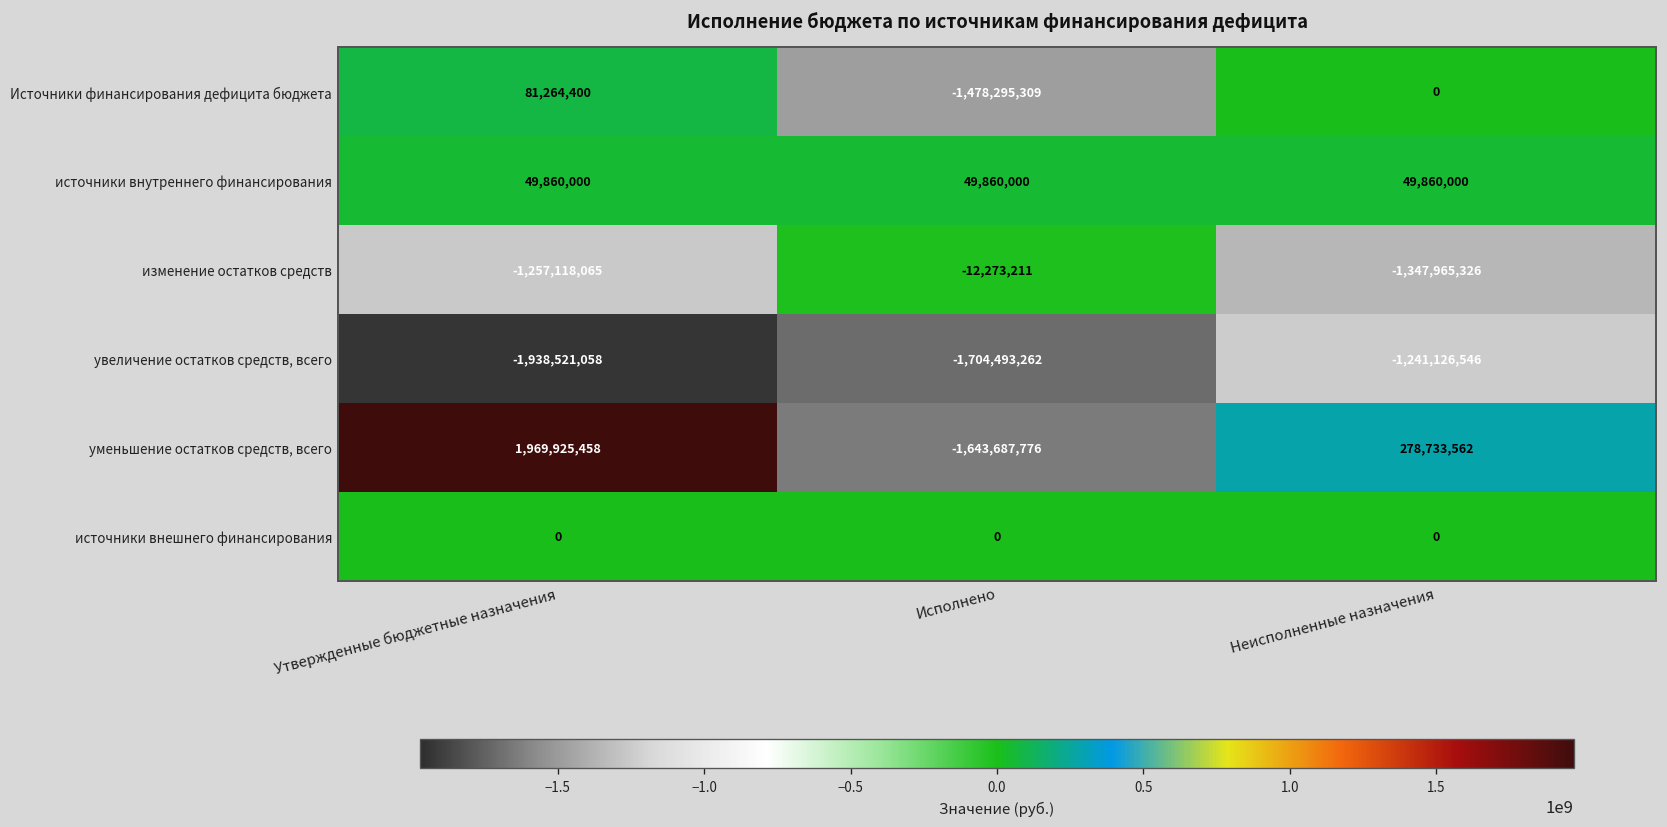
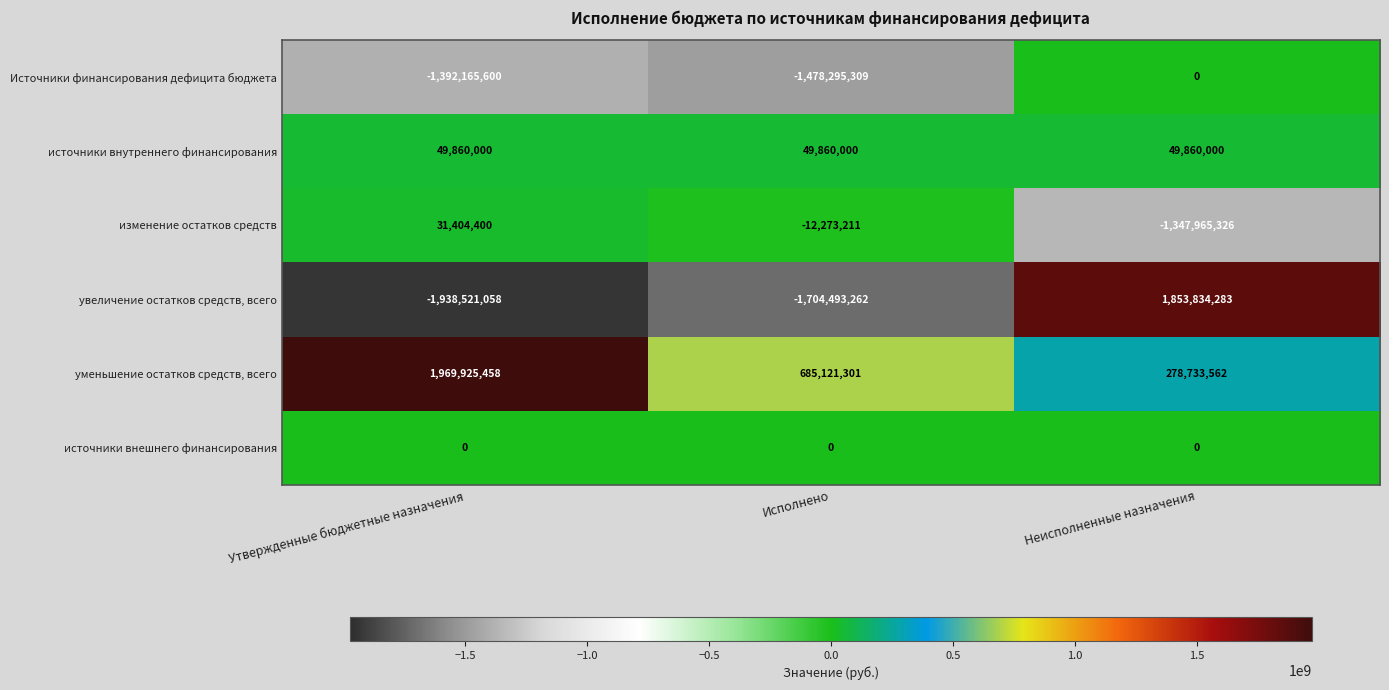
Источники финансирования дефицита бюджета, Утвержденные бюджетные назначения: 81,264,400 -> -1,392,165,600
изменение остатков средств, Утвержденные бюджетные назначения: -1,257,118,065 -> 31,404,400
увеличение остатков средств, всего, Неисполненные назначения: -1,241,126,546 -> 1,853,834,283
уменьшение остатков средств, всего, Исполнено: -1,643,687,776 -> 685,121,301
